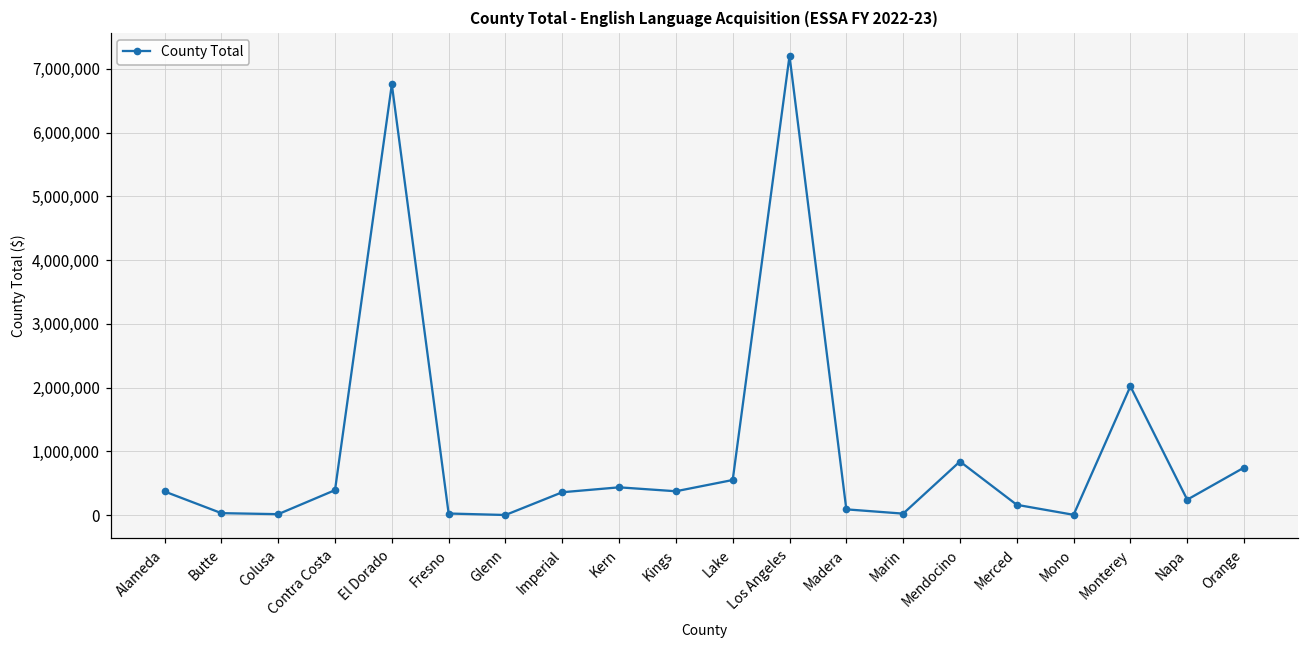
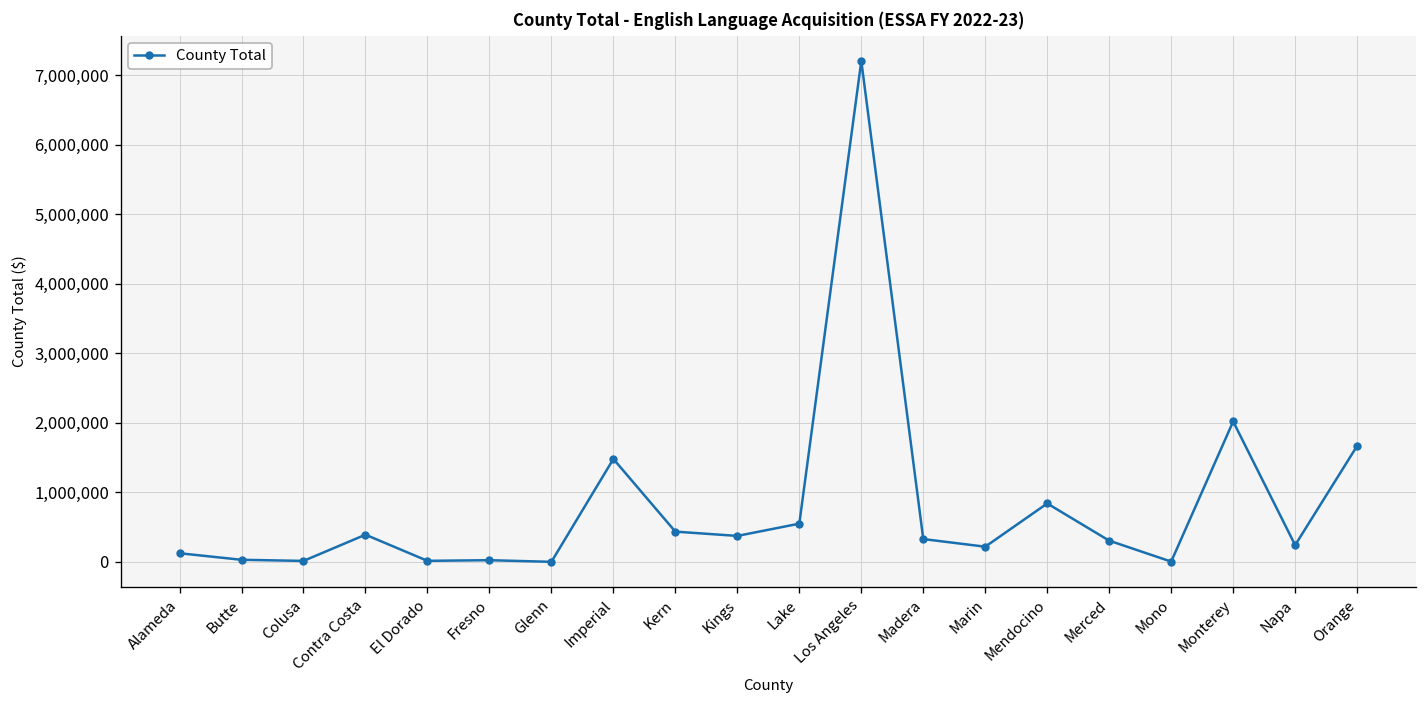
Alameda: 400,000 -> 100,000
El Dorado: 6,800,000 -> 0
Imperial: 400,000 -> 1,500,000
Madera: 100,000 -> 300,000
Marin: 0 -> 200,000
Merced: 200,000 -> 300,000
Orange: 700,000 -> 1,700,000
